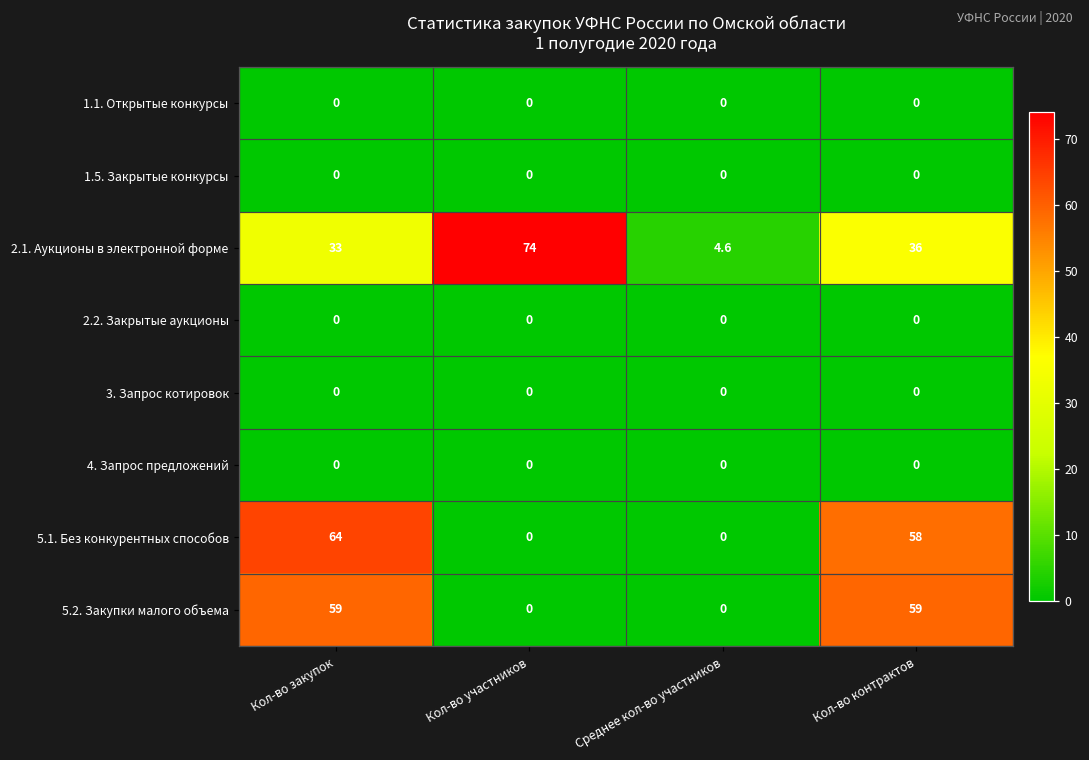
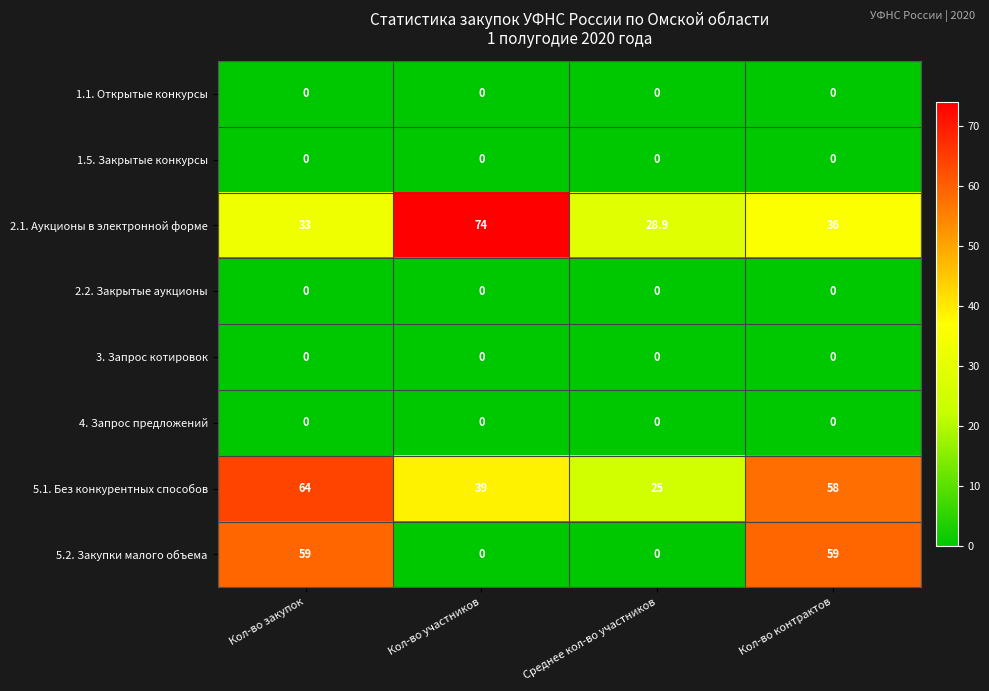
2.1. Аукционы в электронной форме, Среднее кол-во участников: 4.6 -> 28.9
5.1. Без конкурентных способов, Кол-во участников: 0 -> 39
5.1. Без конкурентных способов, Среднее кол-во участников: 0 -> 25
